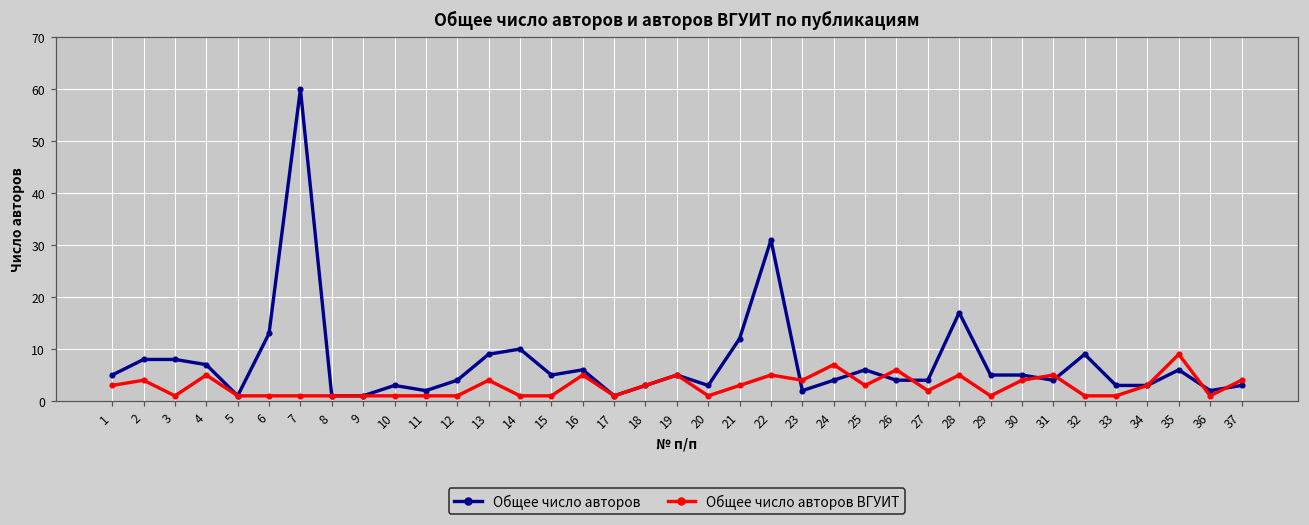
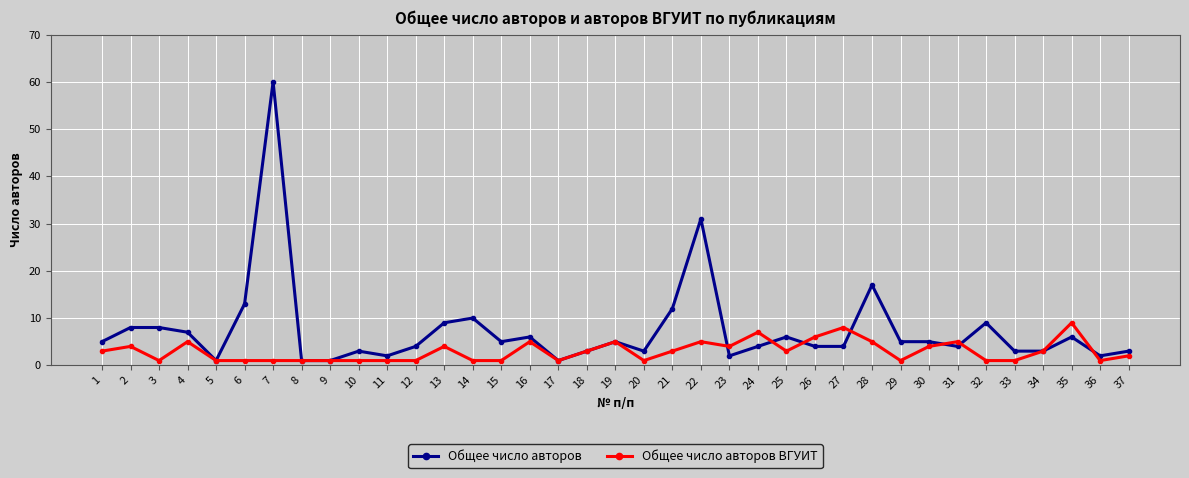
Общее число авторов ВГУИТ, 27: 2 -> 8
Общее число авторов ВГУИТ, 37: 4 -> 2
